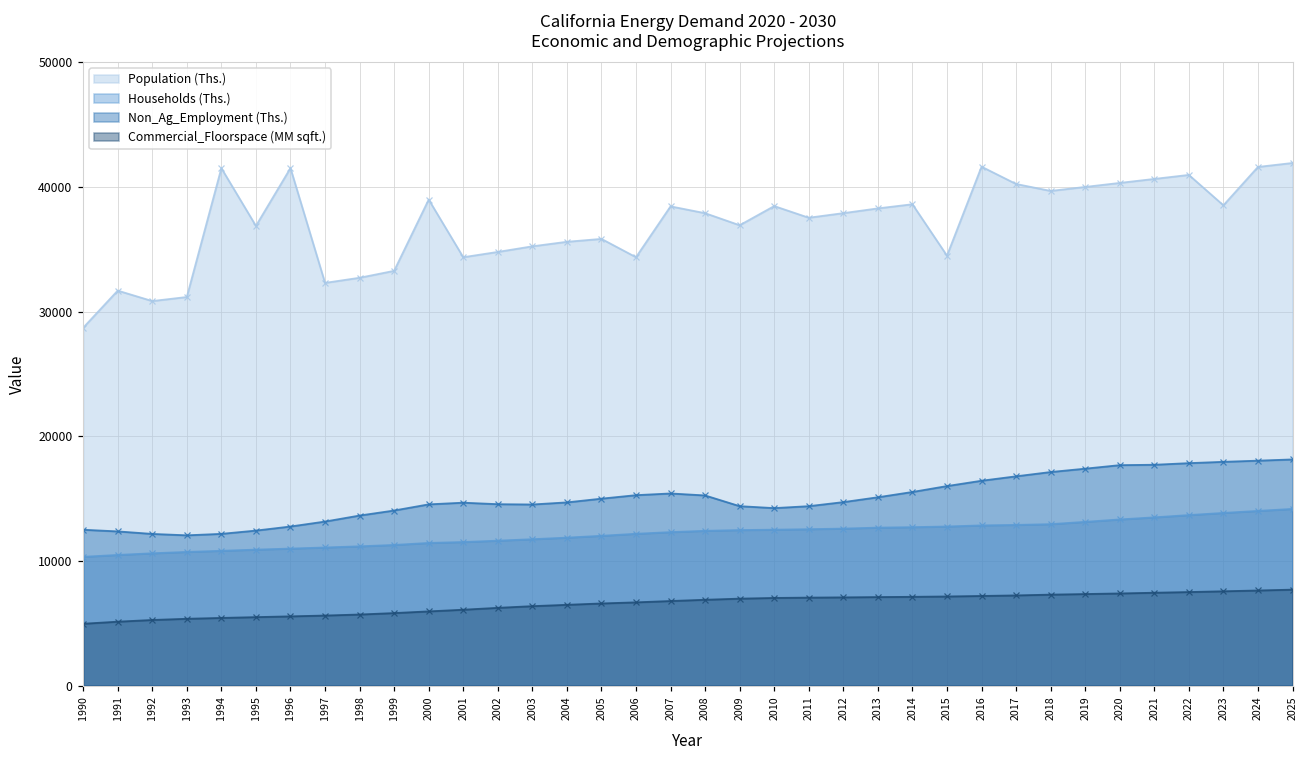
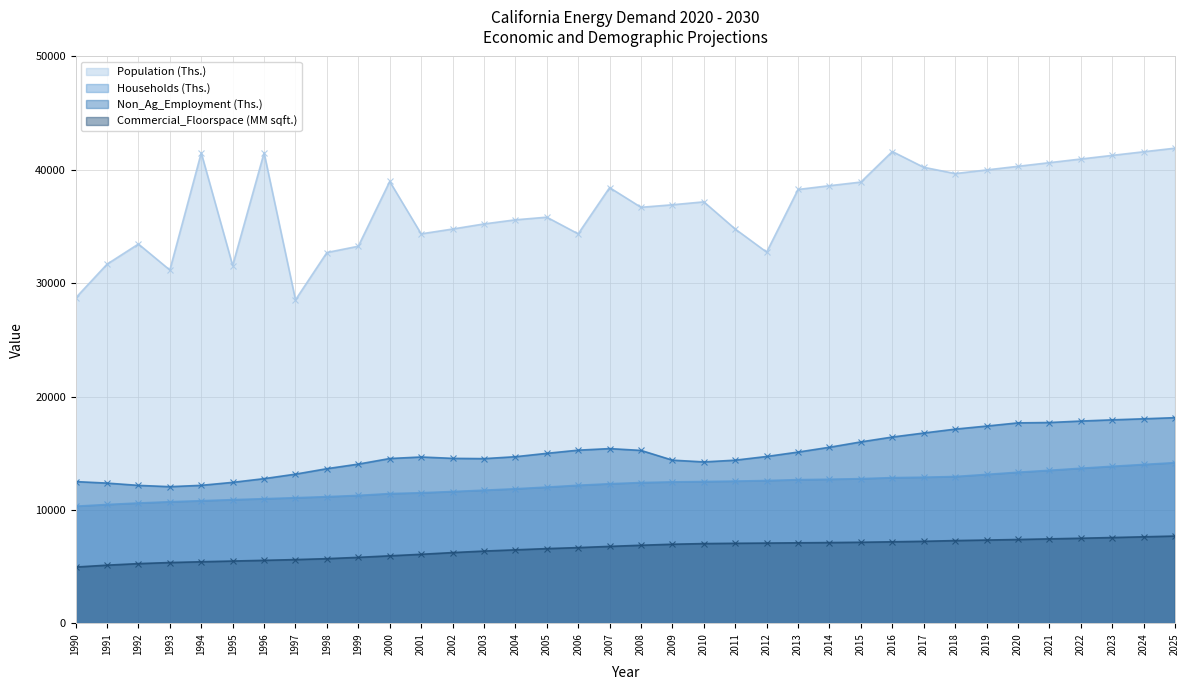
Population (Ths.), 1992: 30800 -> 33500
Population (Ths.), 1995: 36900 -> 31600
Population (Ths.), 1997: 32300 -> 28500
Population (Ths.), 2008: 37900 -> 36700
Population (Ths.), 2010: 38500 -> 37200
Population (Ths.), 2011: 37500 -> 34800
Population (Ths.), 2012: 37900 -> 32700
Population (Ths.), 2015: 34500 -> 38900
Population (Ths.), 2023: 38500 -> 41300
